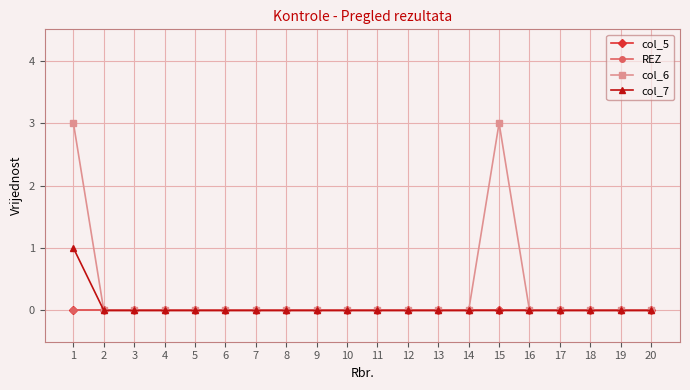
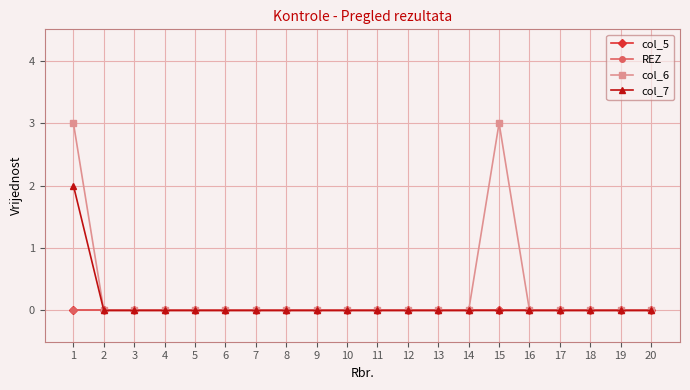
col_7, 1: 1 -> 2
